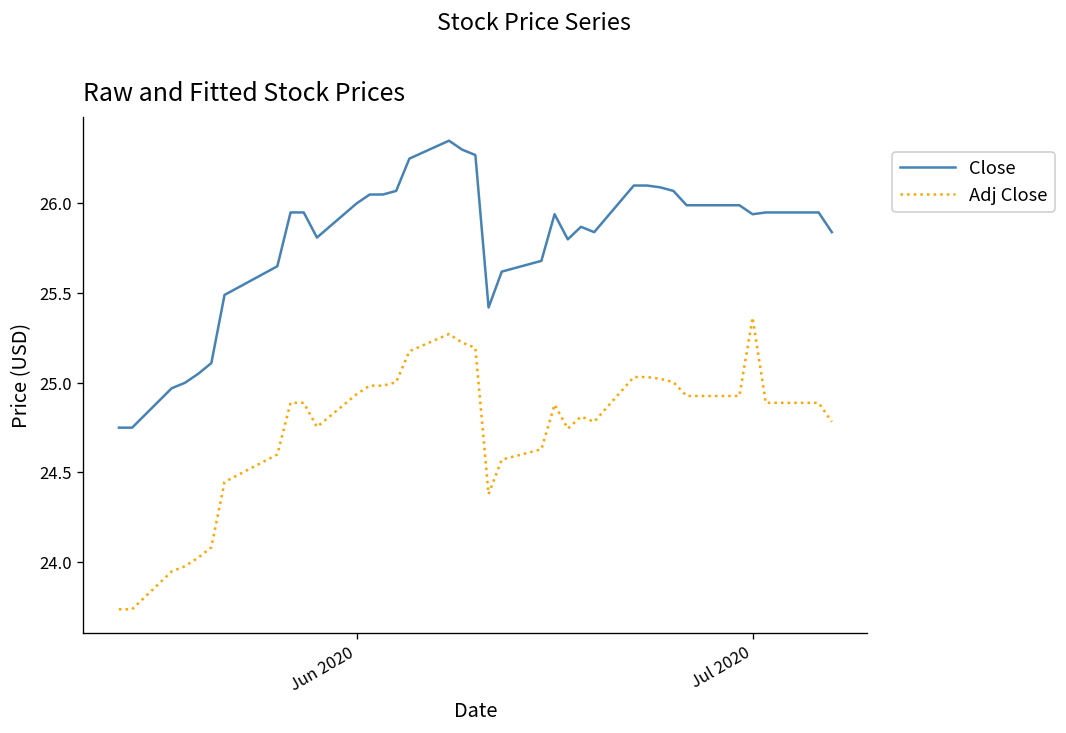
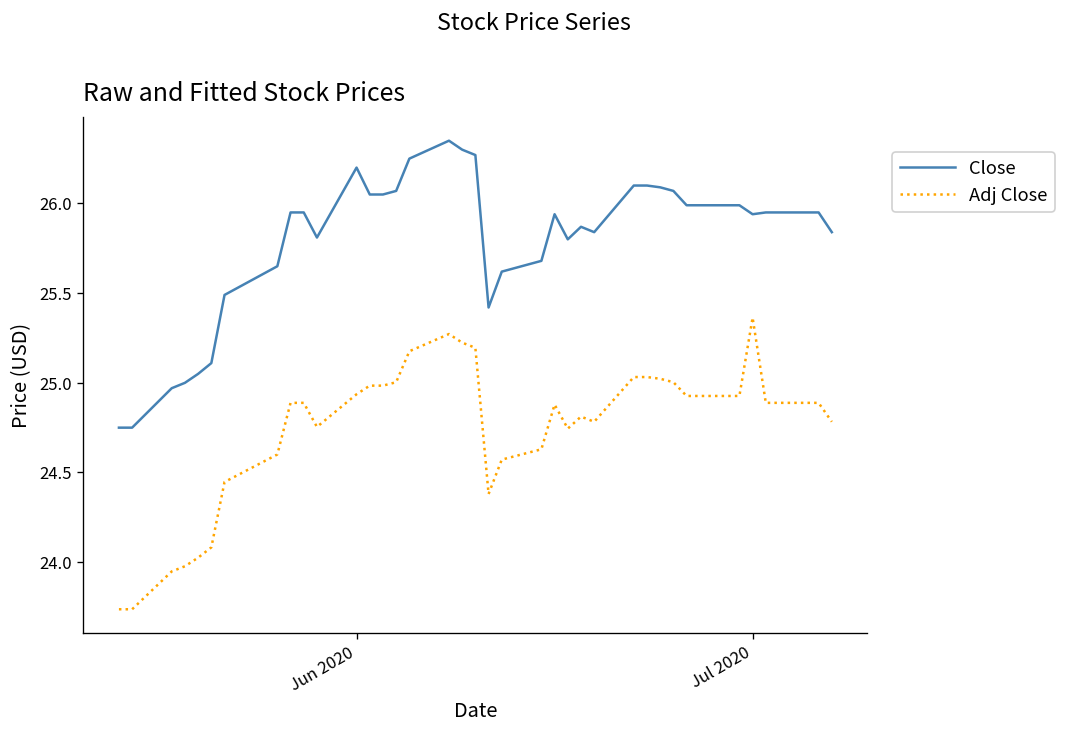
Close, Jun 2020: 26.0 -> 26.2
